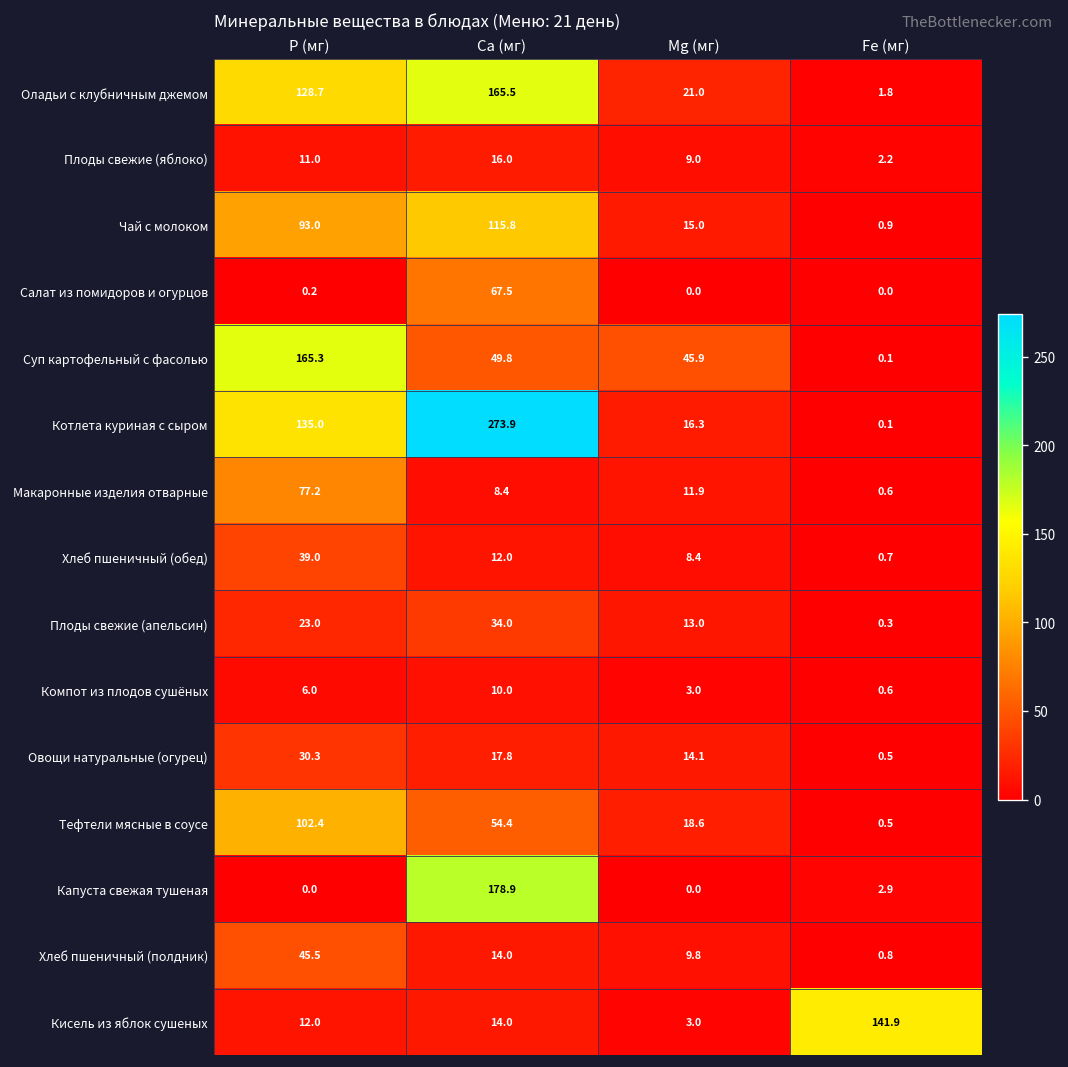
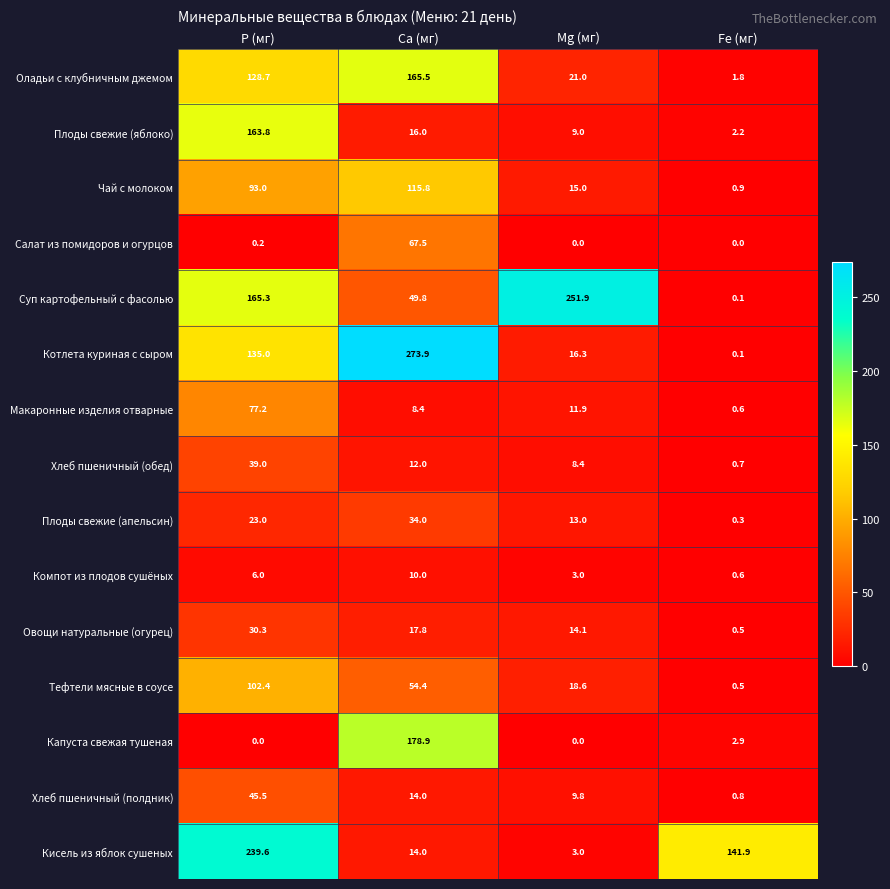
Плоды свежие (яблоко), Р (мг): 11.0 -> 163.8
Суп картофельный с фасолью, Мg (мг): 45.9 -> 251.9
Кисель из яблок сушеных, Р (мг): 12.0 -> 239.6
